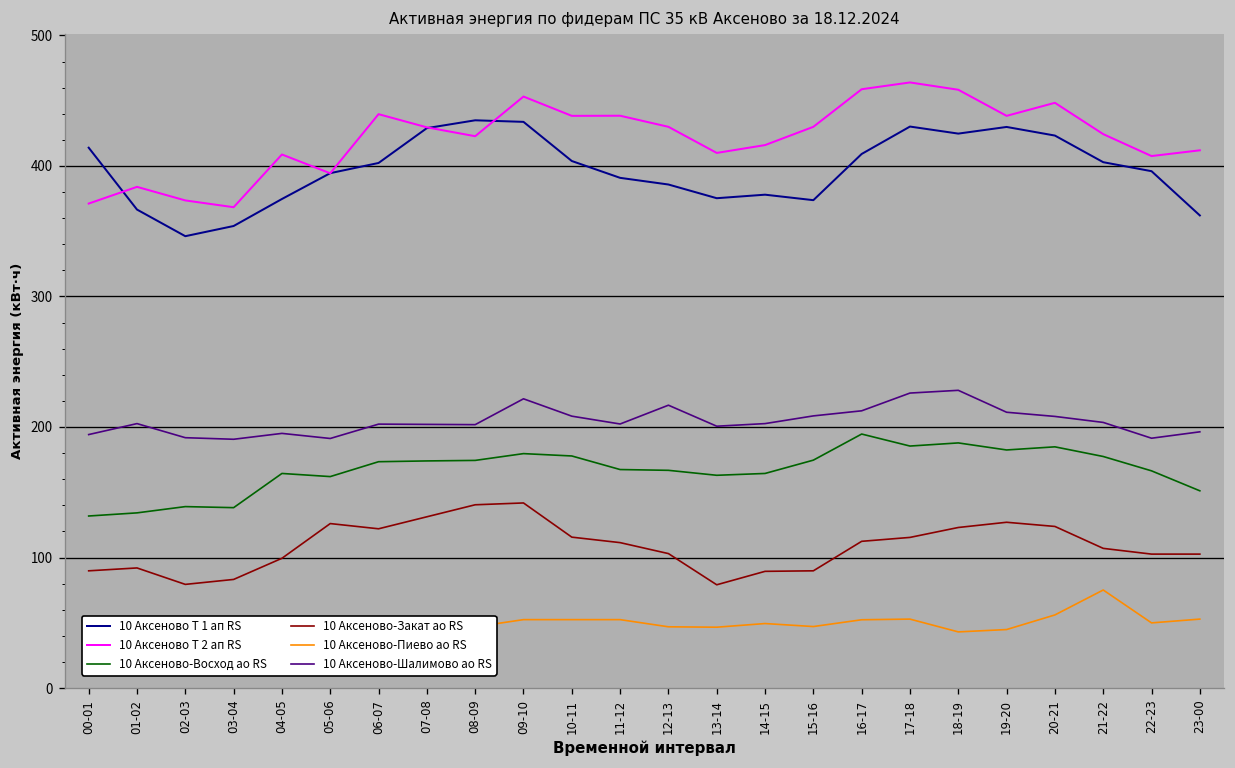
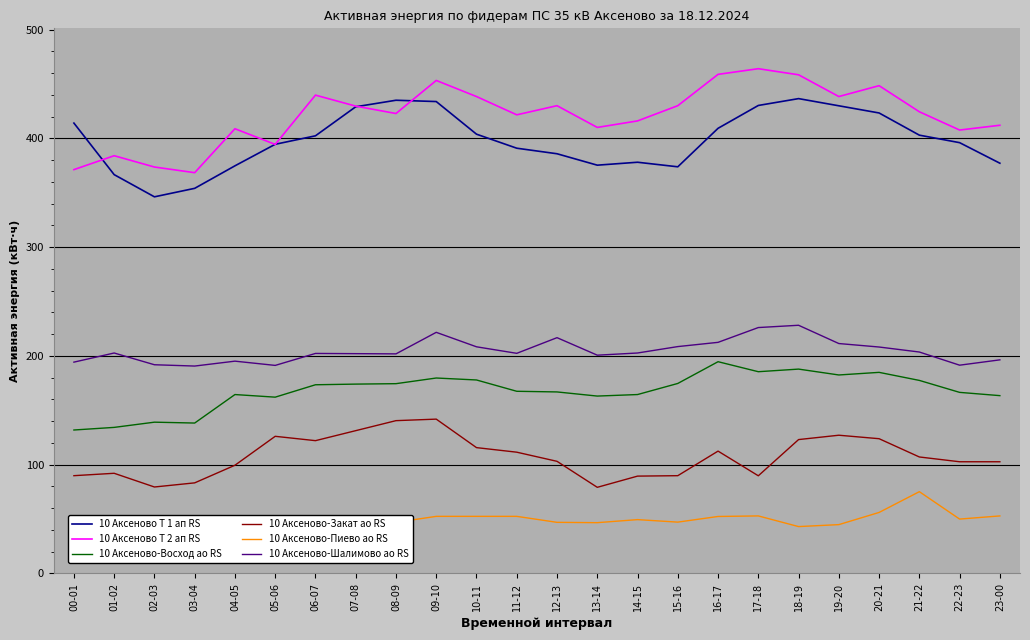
10 Аксеново Т 2 ап RS, 11-12: 439 -> 422
10 Аксеново-Закат ао RS, 17-18: 115 -> 90
10 Аксеново Т 1 ап RS, 18-19: 425 -> 437
10 Аксеново Т 1 ап RS, 23-00: 362 -> 377
10 Аксеново-Восход ао RS, 23-00: 151 -> 163
